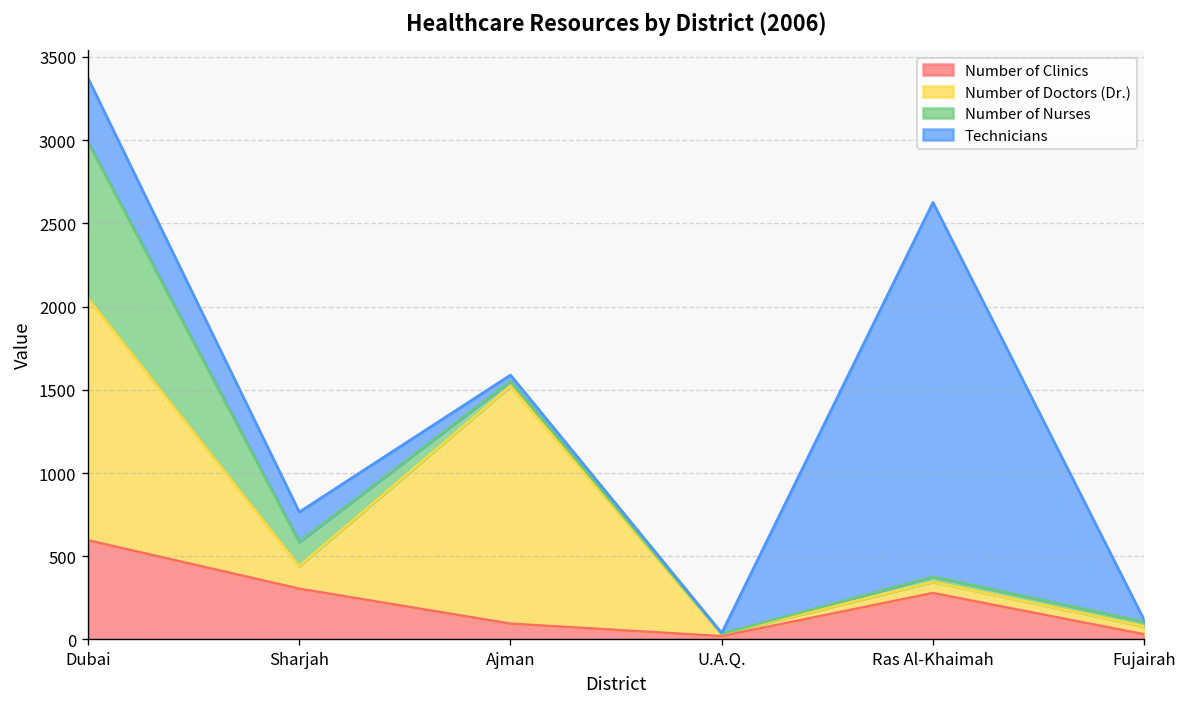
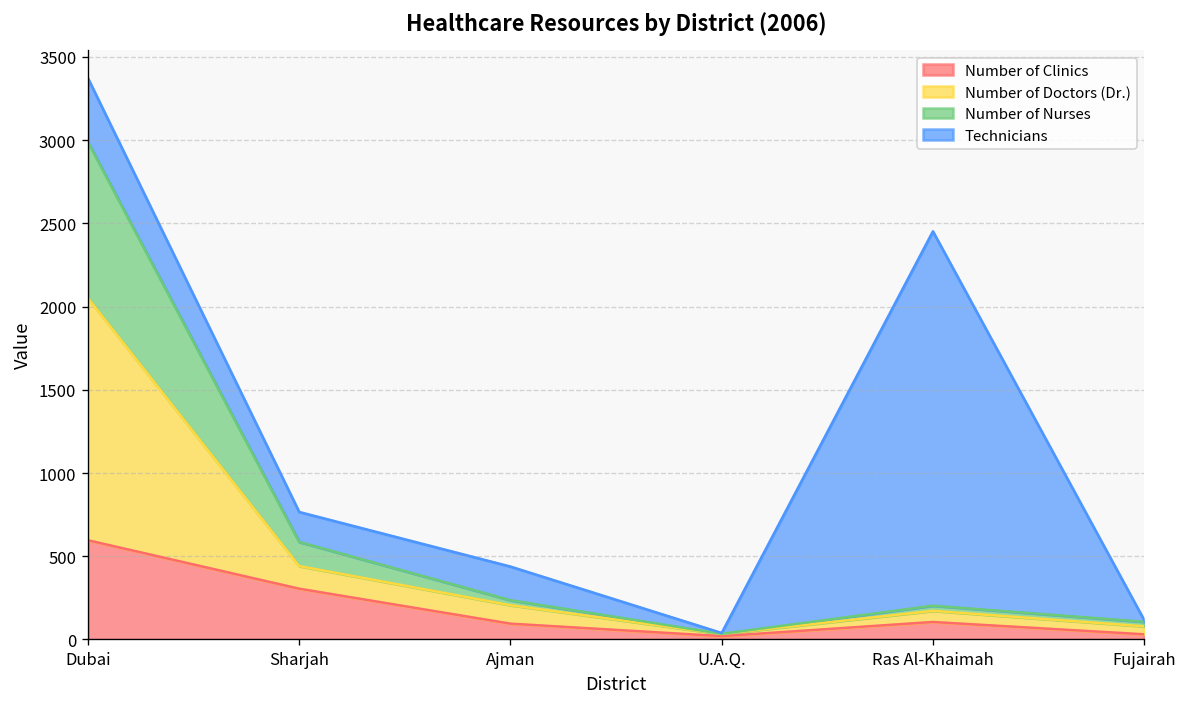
Number of Doctors (Dr.), Ajman: 1430 -> 110
Technicians, Ajman: 40 -> 200
Number of Clinics, Ras Al-Khaimah: 280 -> 110
